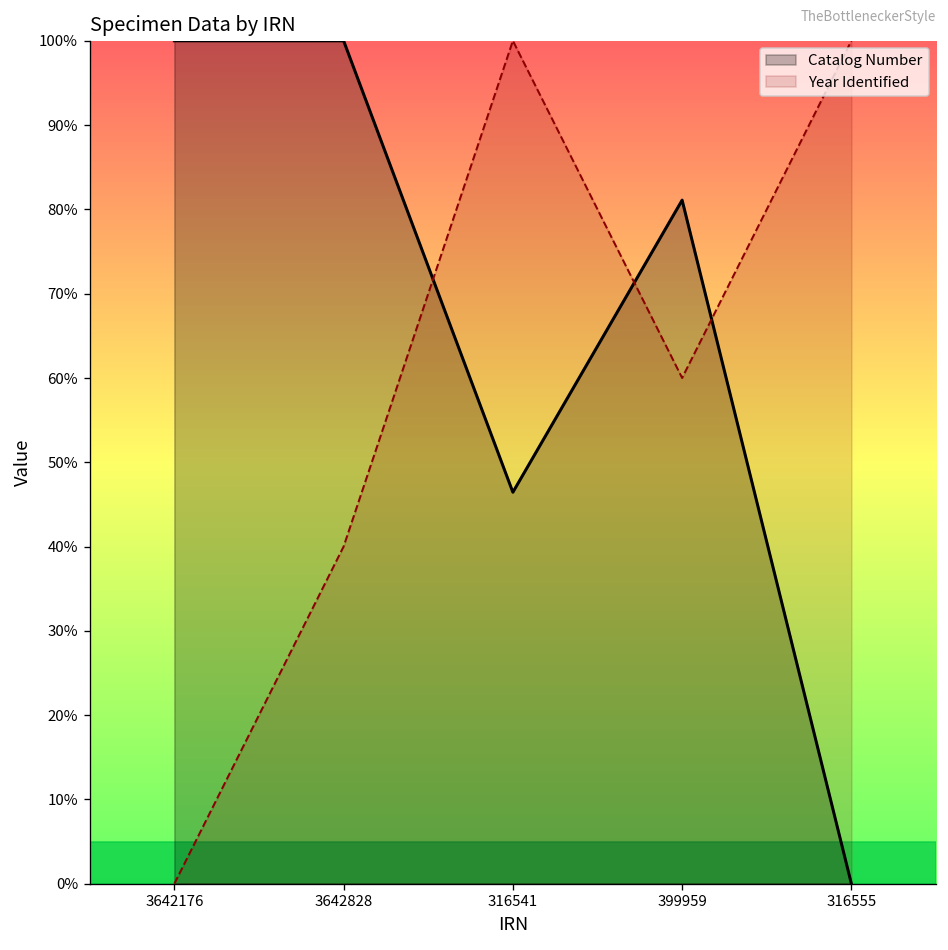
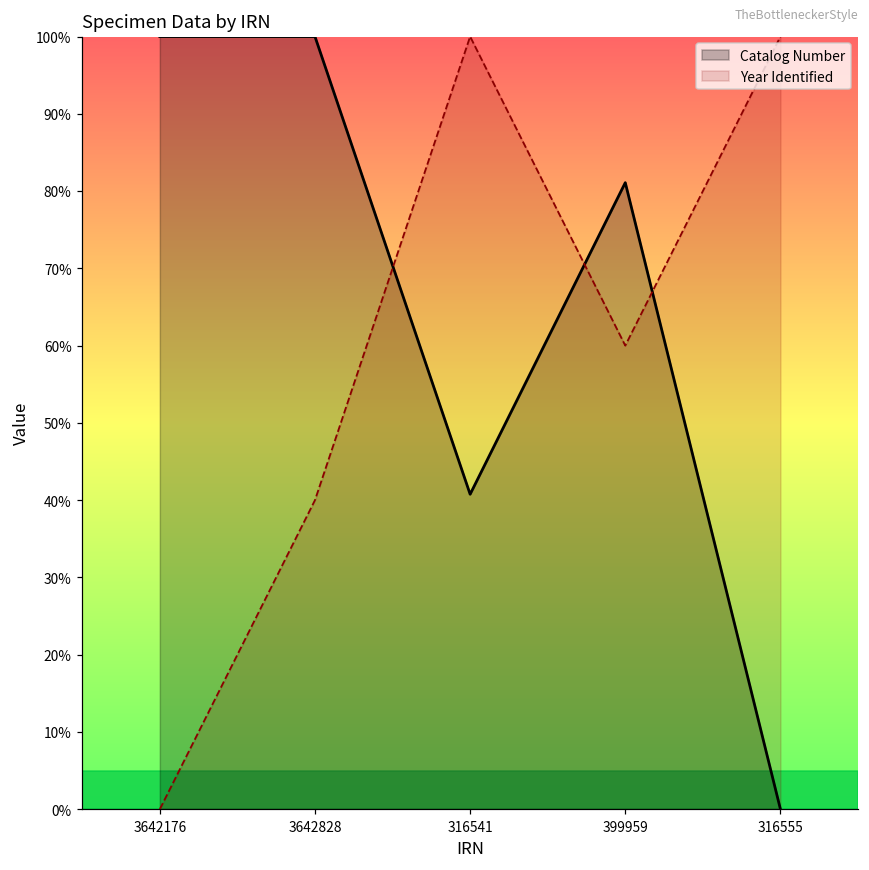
Catalog Number, 316541: 46% -> 41%
